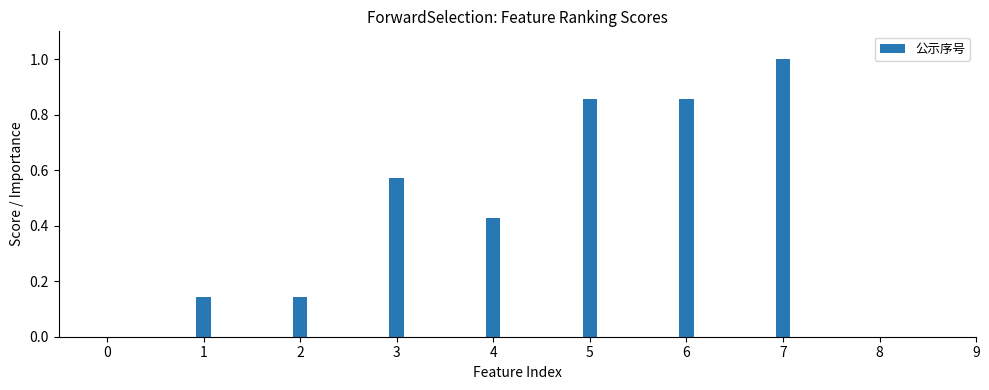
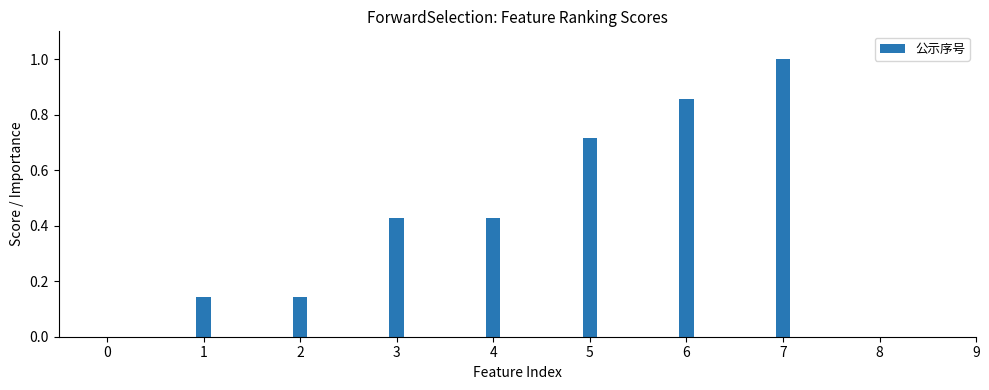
3: 0.57 -> 0.43
5: 0.86 -> 0.71
